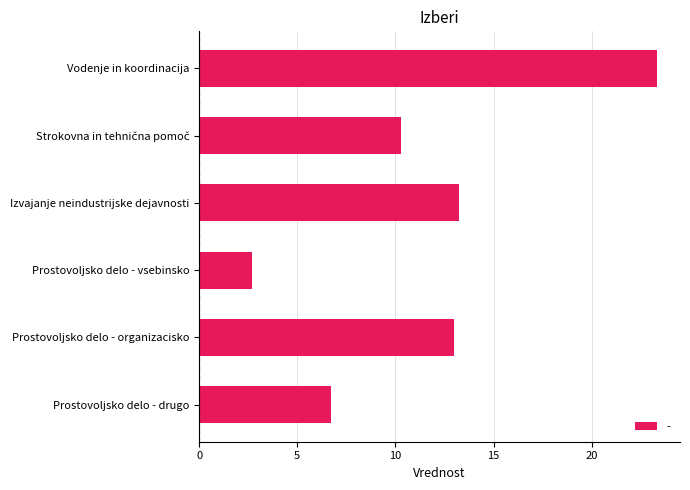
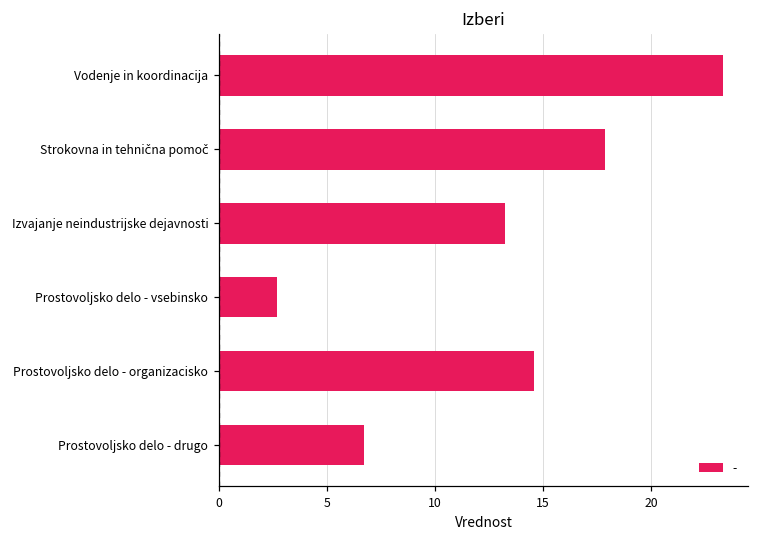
Strokovna in tehnična pomoč: 10.3 -> 17.9
Prostovoljsko delo - organizacisko: 13.0 -> 14.6
